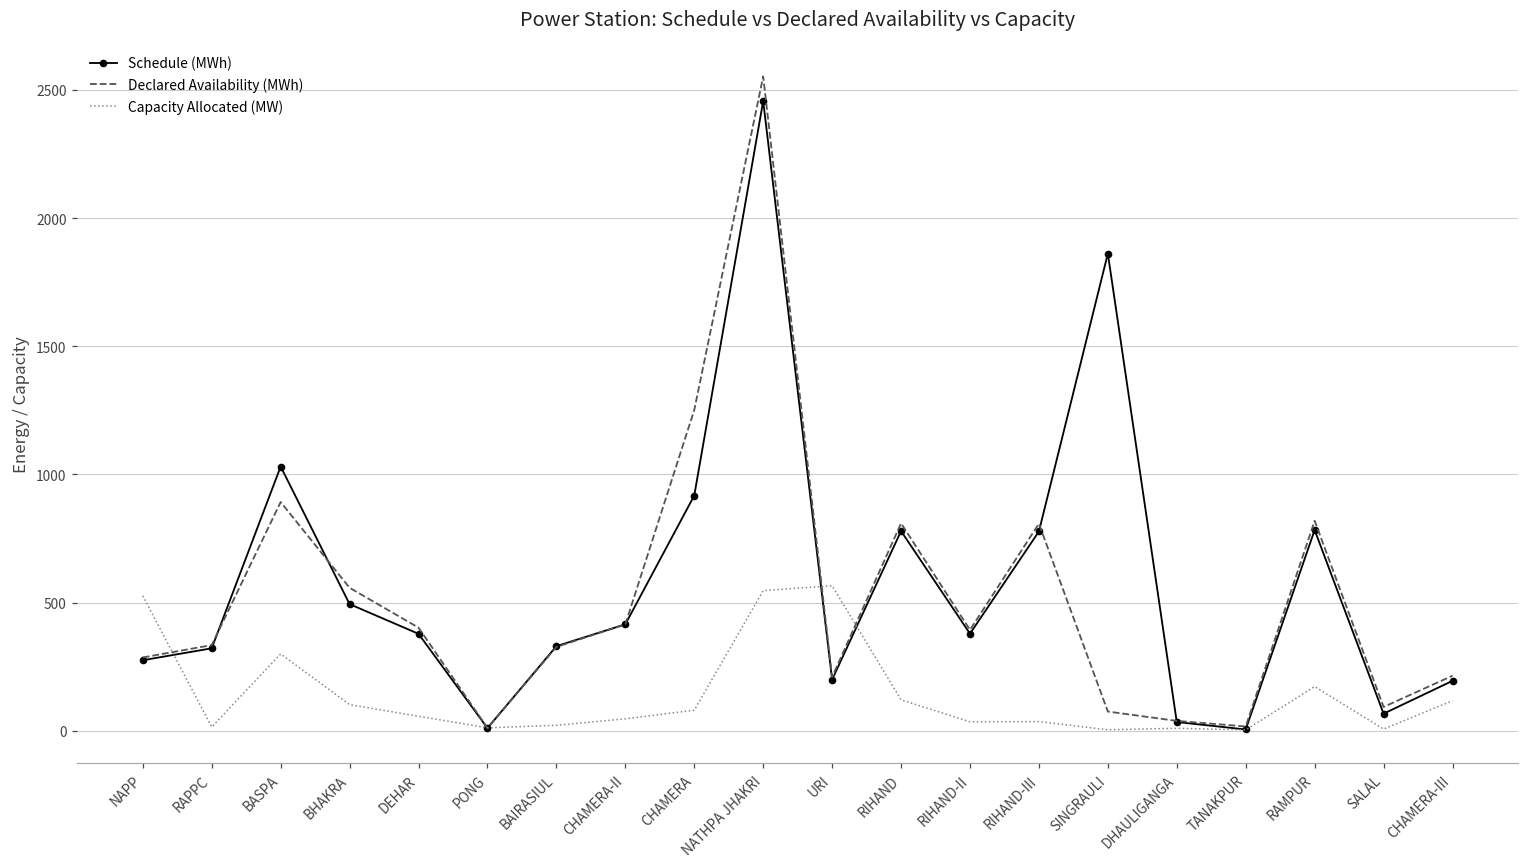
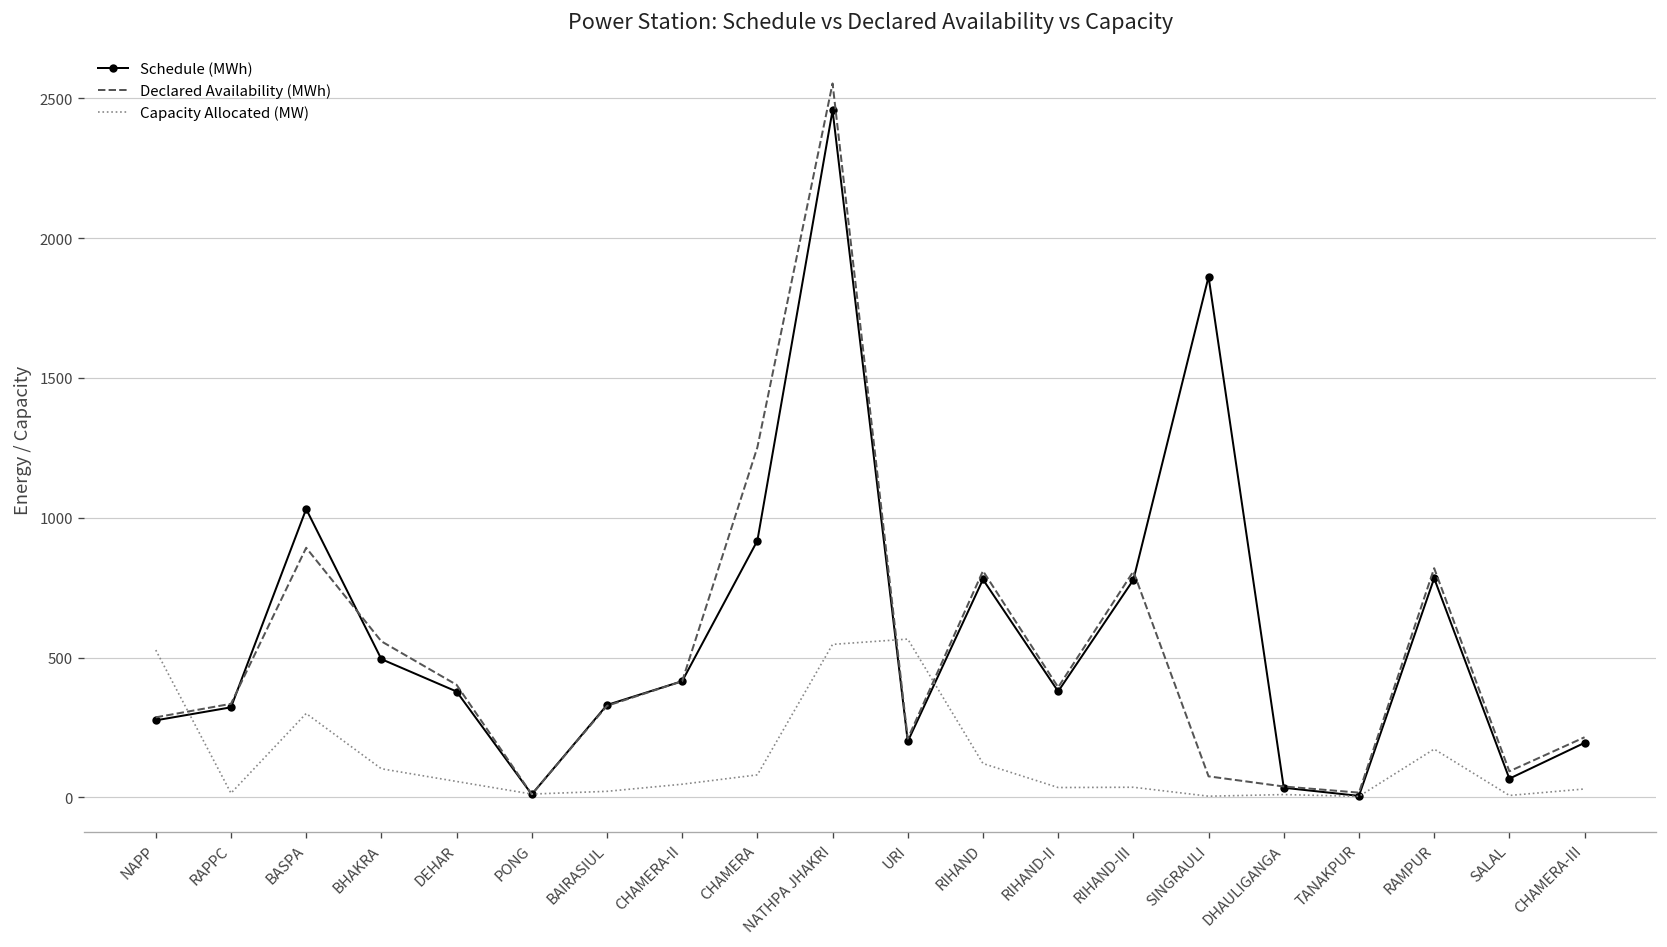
Capacity Allocated (MW), CHAMERA-III: 120 -> 30
